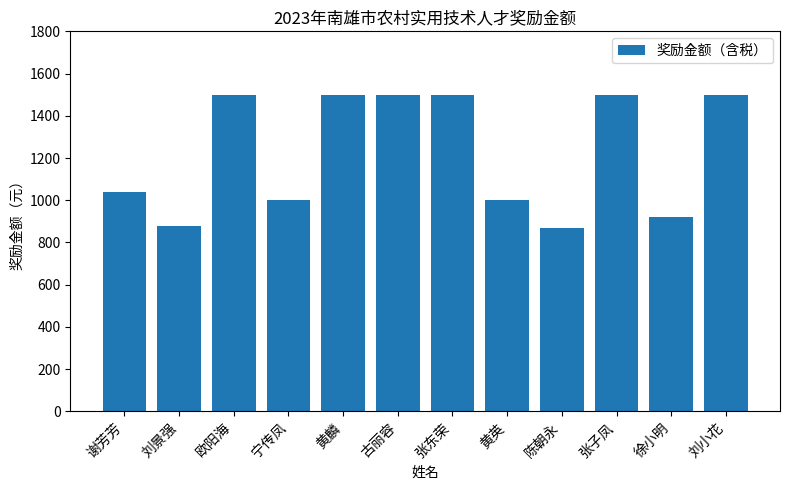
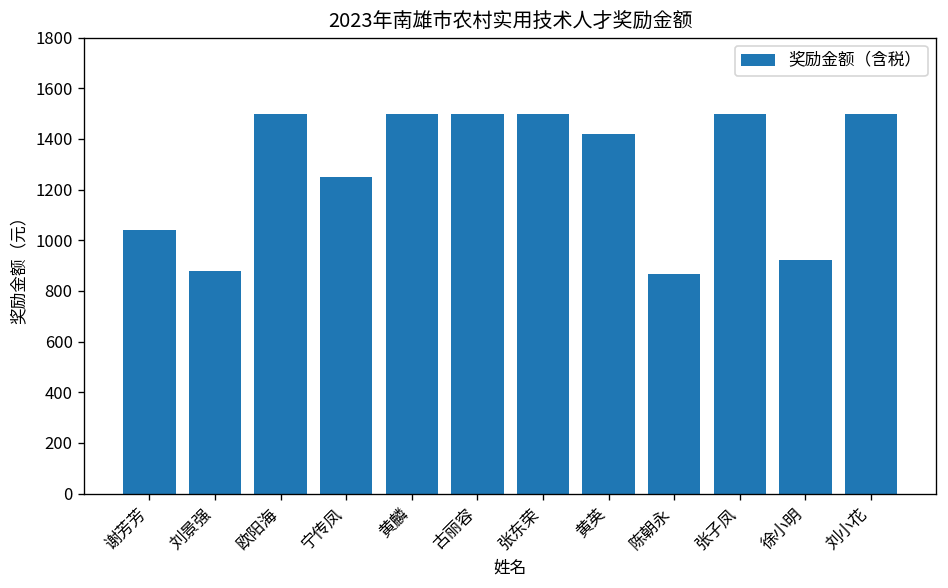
宁传凤: 1000 -> 1250
黄英: 1000 -> 1420
